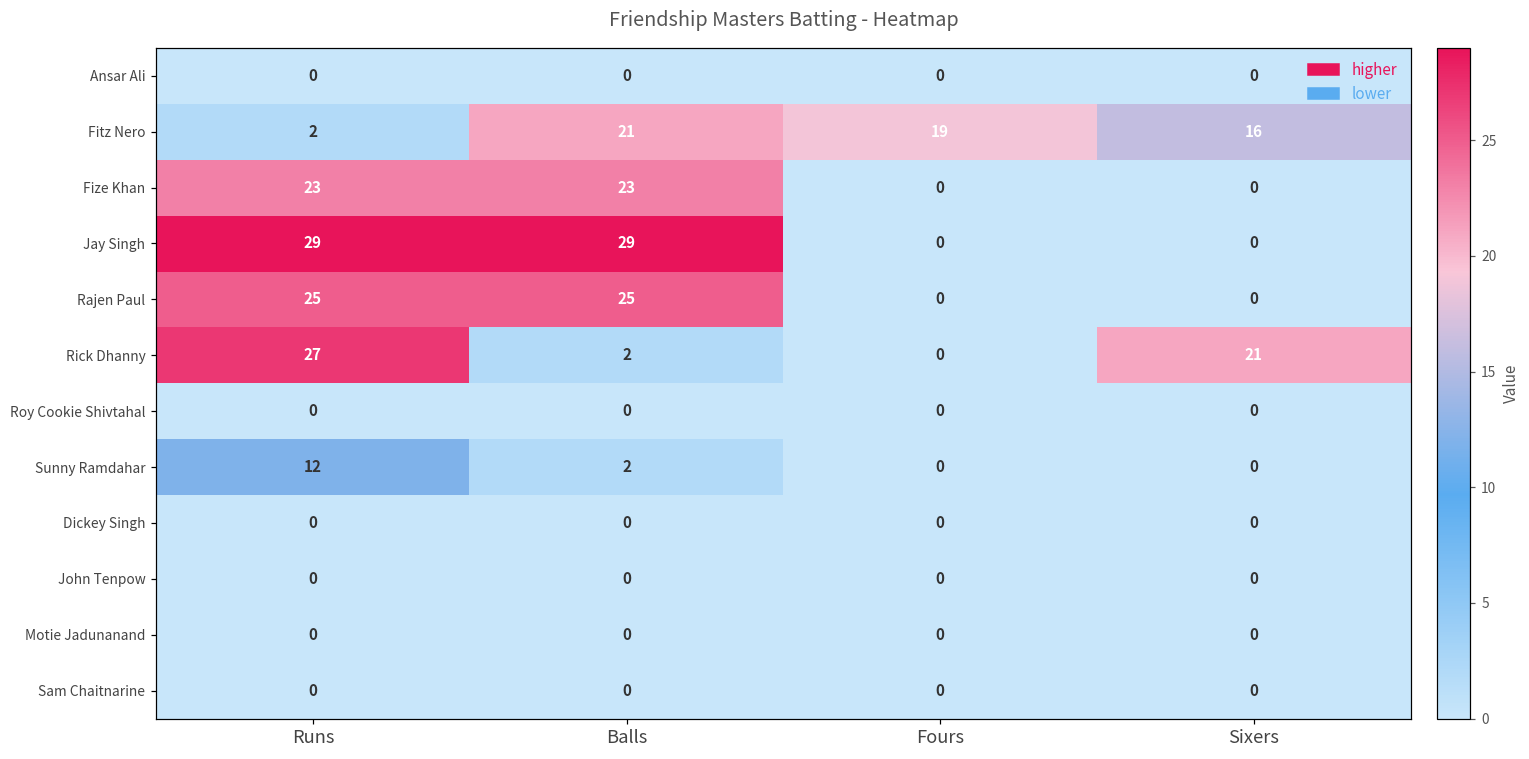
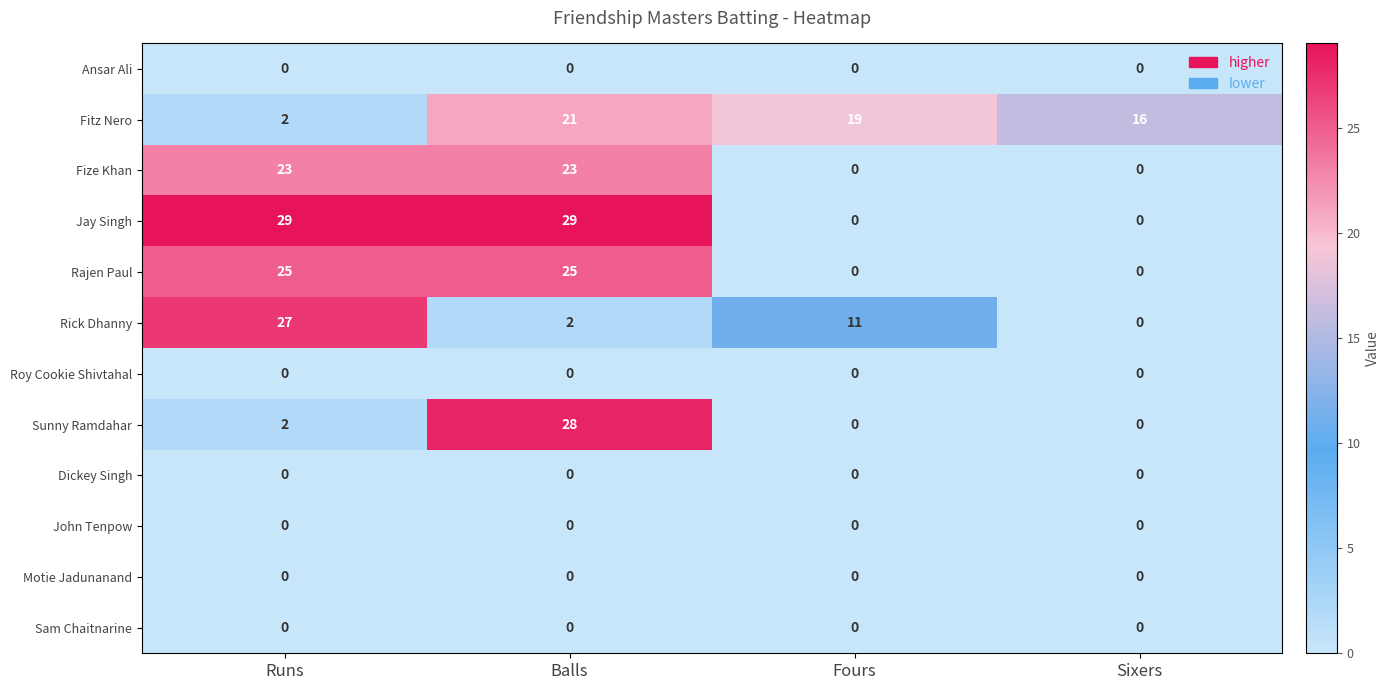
Rick Dhanny, Fours: 0 -> 11
Rick Dhanny, Sixers: 21 -> 0
Sunny Ramdahar, Runs: 12 -> 2
Sunny Ramdahar, Balls: 2 -> 28
